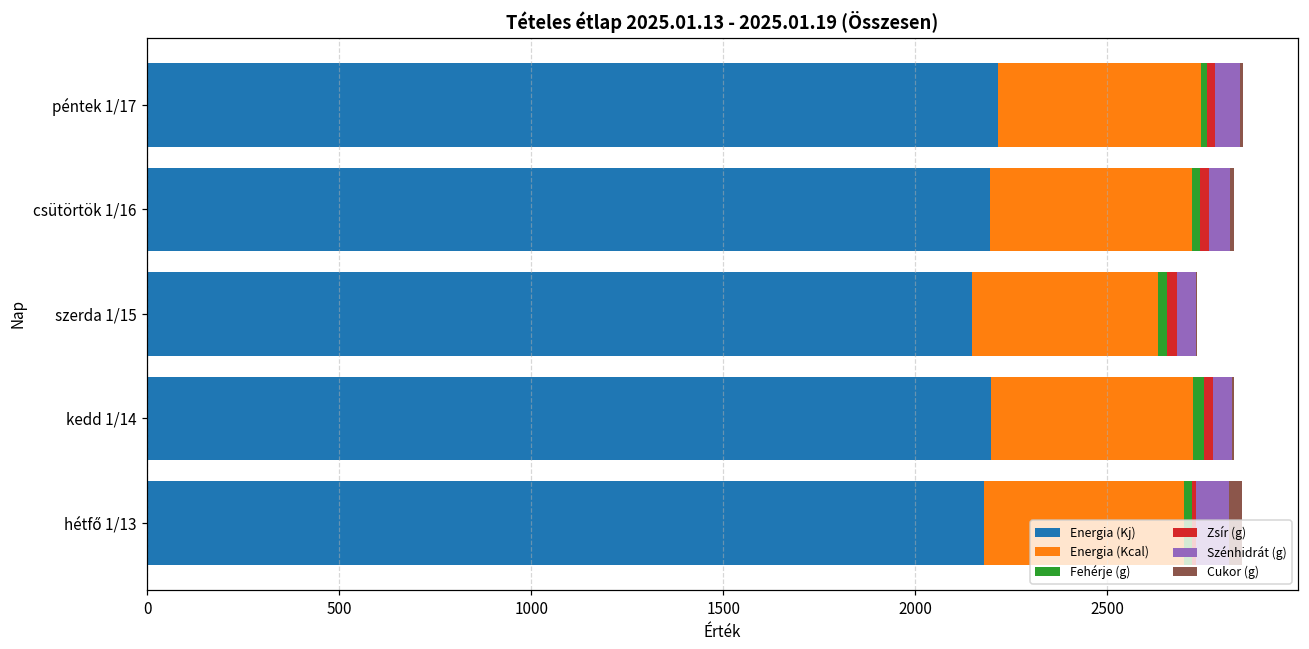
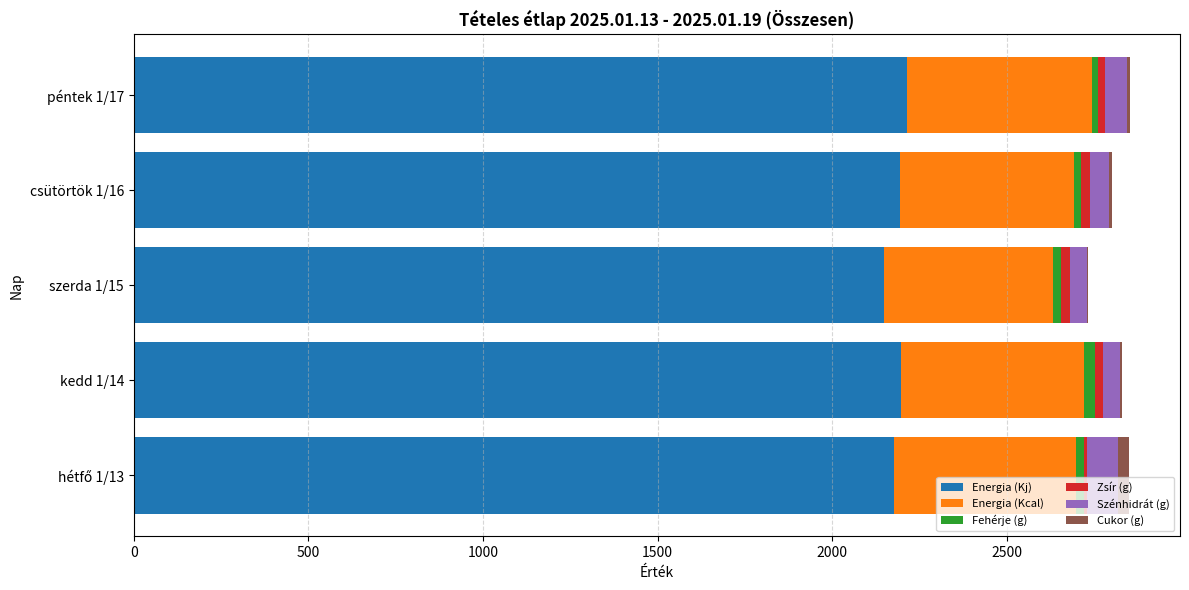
Energia (Kcal), csütörtök 1/16: 520 -> 500
